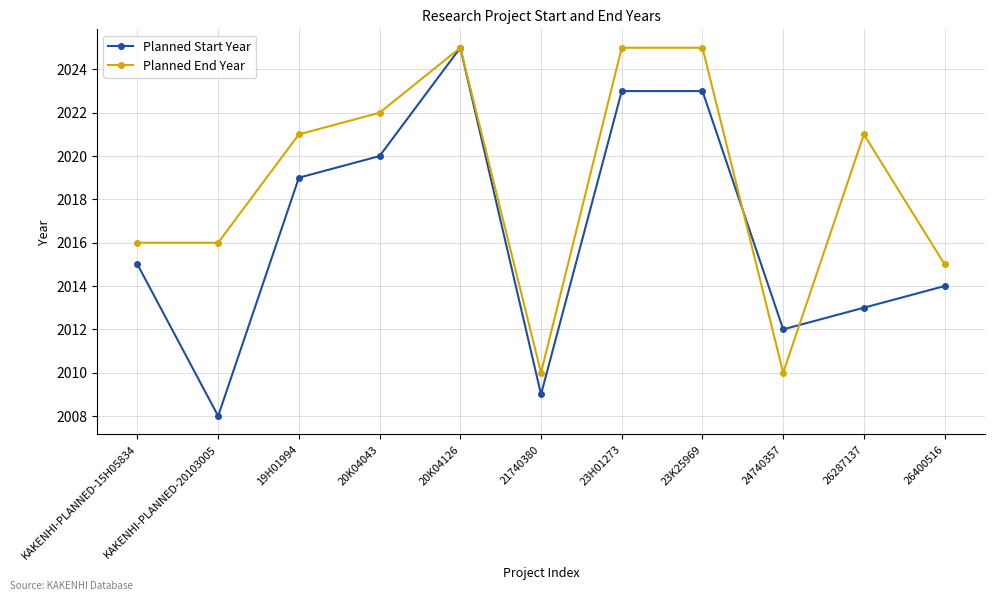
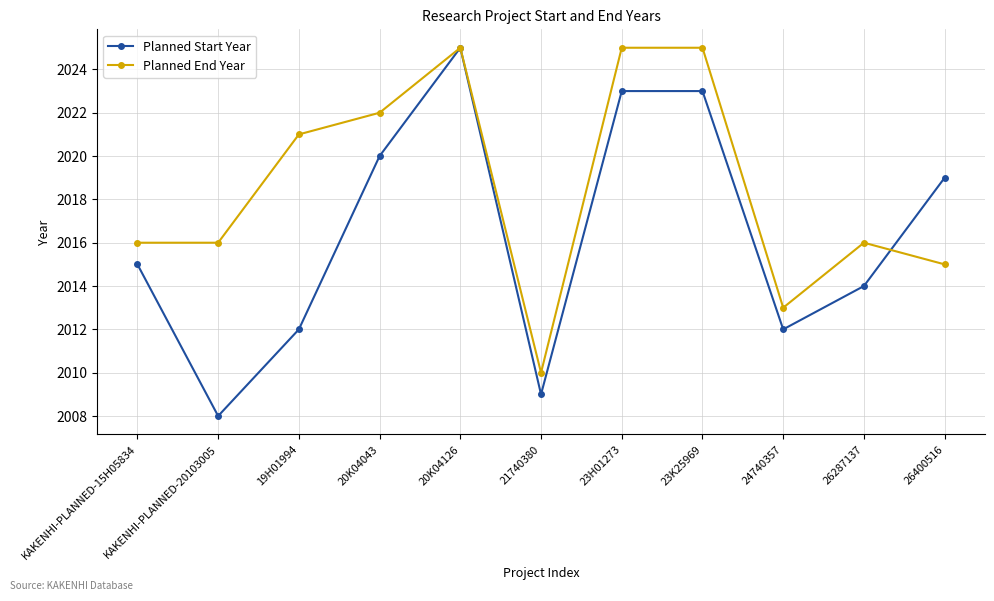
Planned Start Year, 19H01994: 2019 -> 2012
Planned End Year, 24740357: 2010 -> 2013
Planned Start Year, 26287137: 2013 -> 2014
Planned End Year, 26287137: 2021 -> 2016
Planned Start Year, 26400516: 2014 -> 2019
